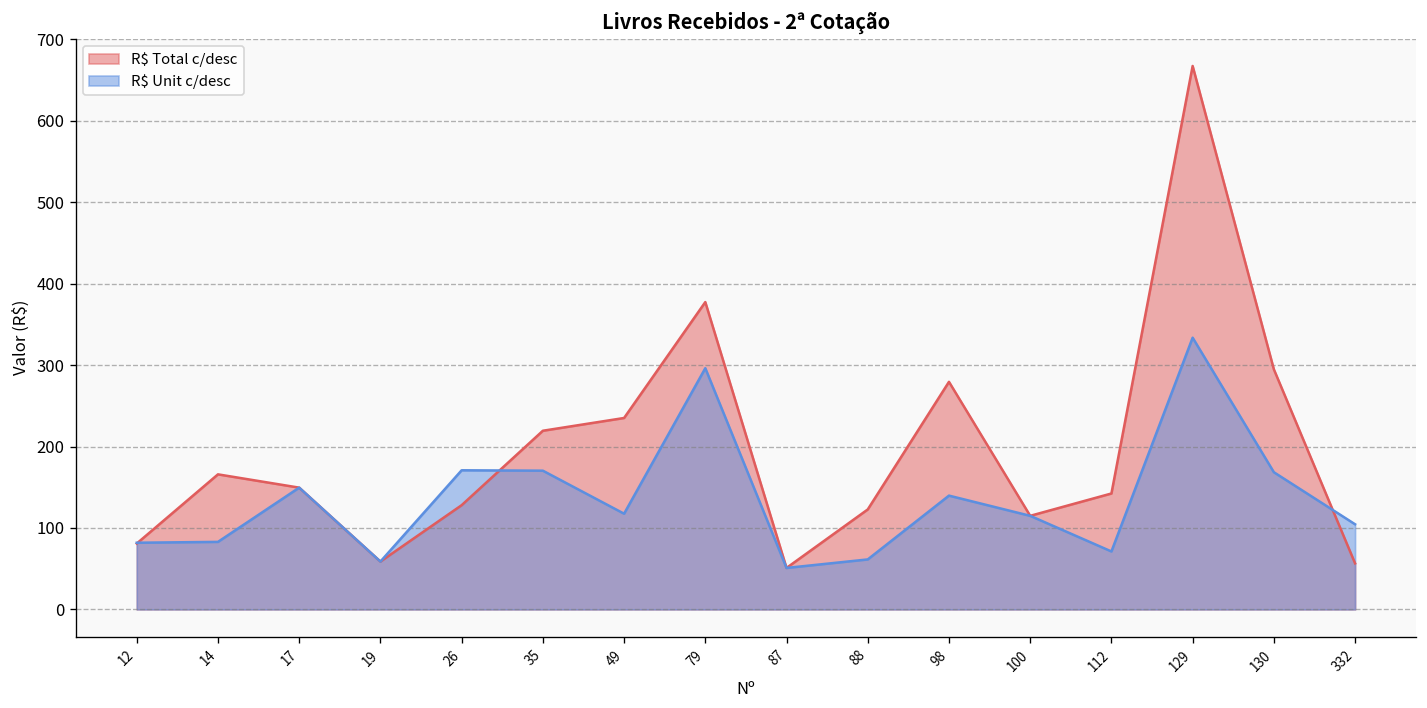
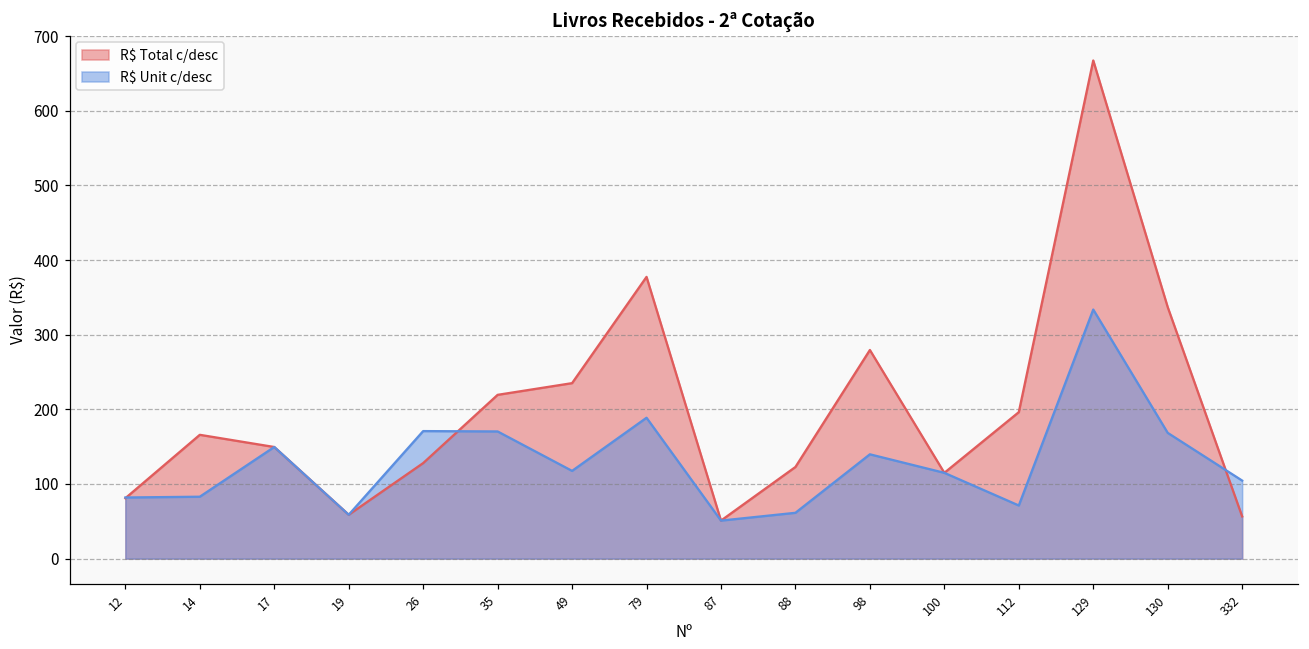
R$ Unit c/desc, 79: 300 -> 190
R$ Total c/desc, 112: 140 -> 200
R$ Total c/desc, 130: 290 -> 340
